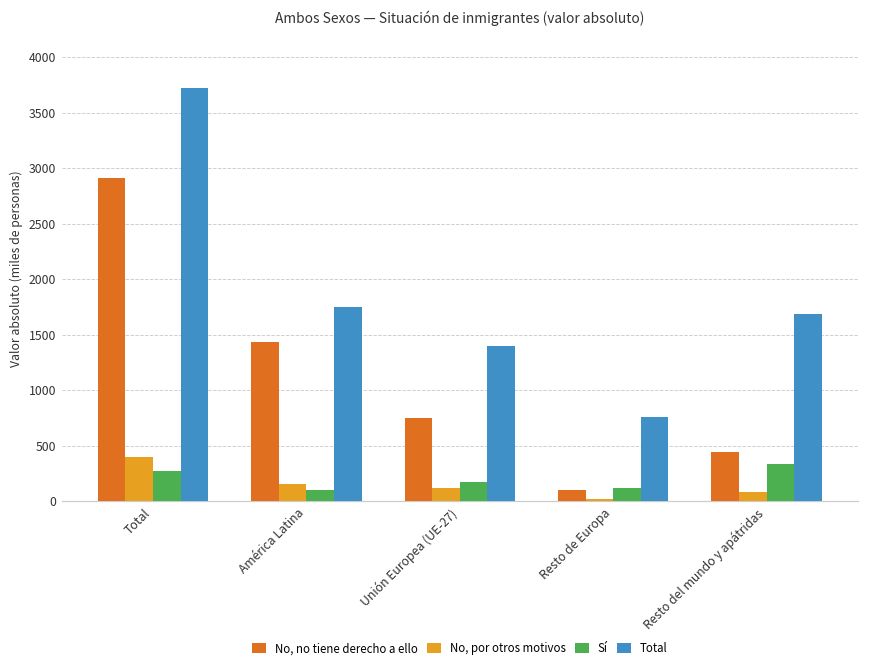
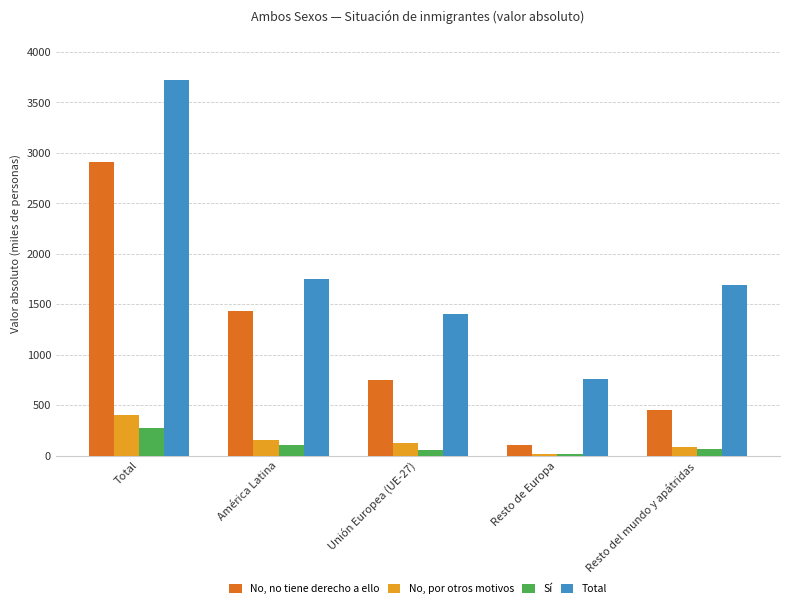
Sí, Unión Europea (UE-27): 170 -> 60
Sí, Resto de Europa: 120 -> 20
Sí, Resto del mundo y apátridas: 330 -> 60
